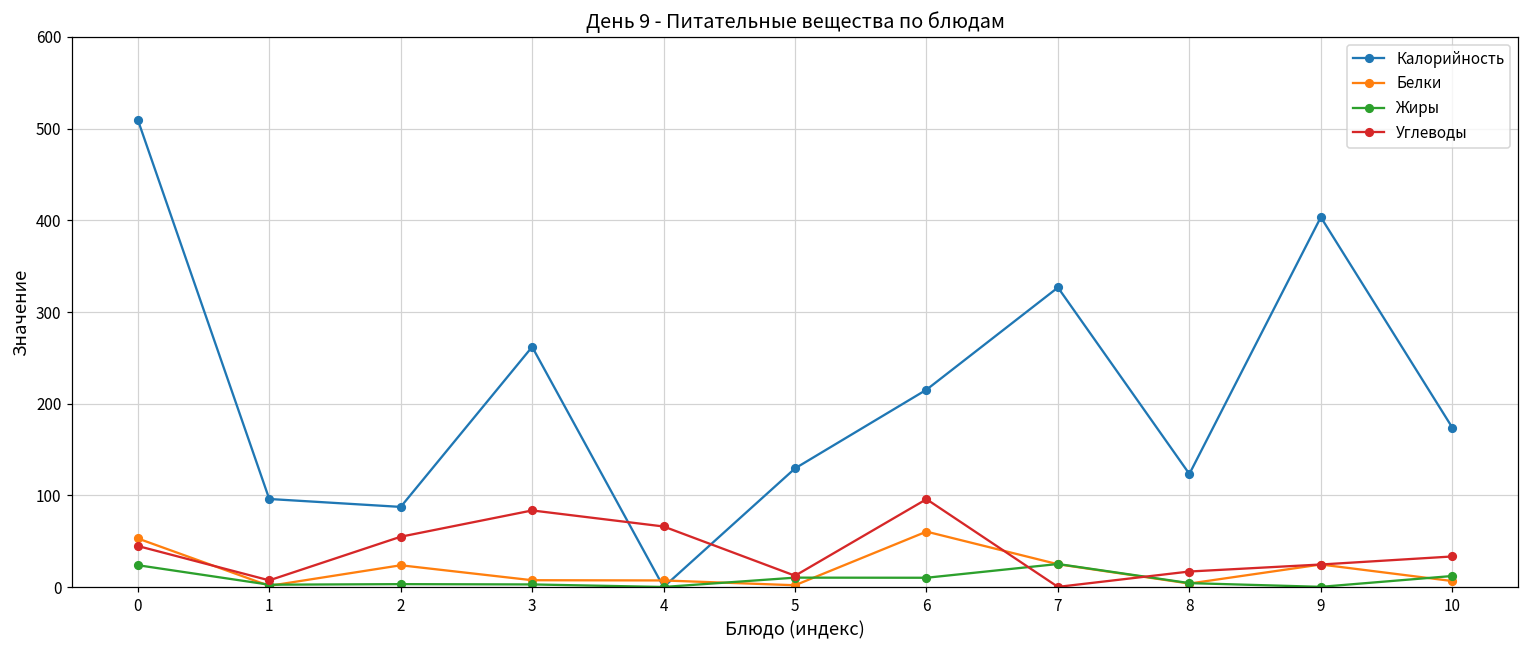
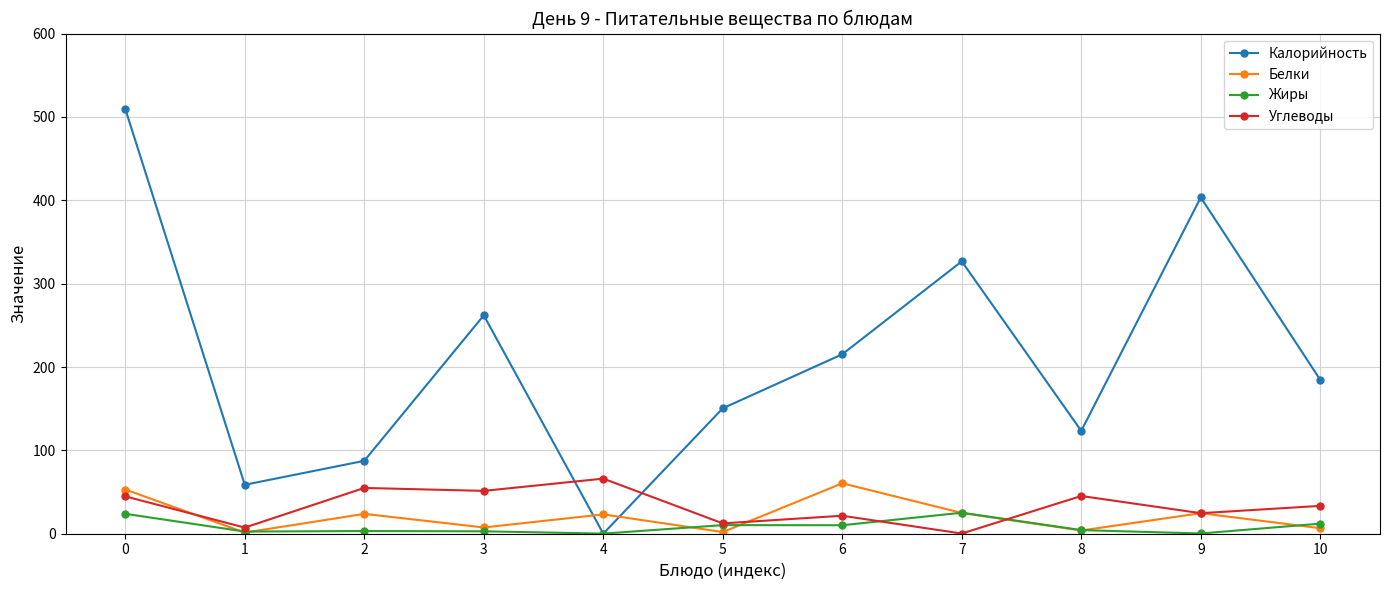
Калорийность, 1: 100 -> 60
Углеводы, 3: 80 -> 50
Белки, 4: 10 -> 20
Калорийность, 5: 130 -> 150
Углеводы, 6: 100 -> 20
Углеводы, 8: 20 -> 50
Калорийность, 10: 170 -> 180
